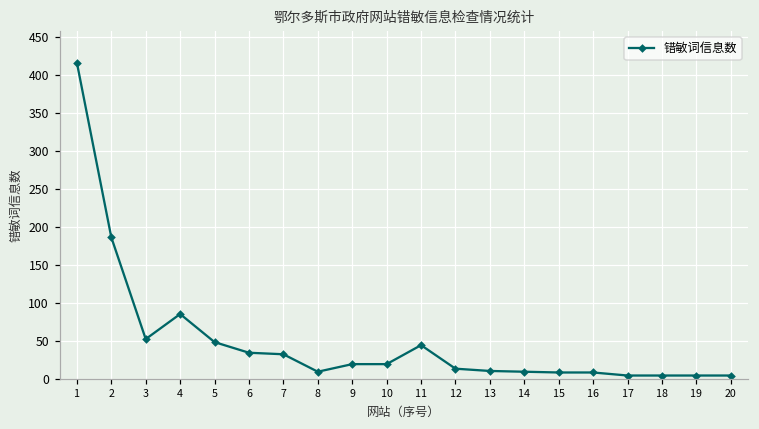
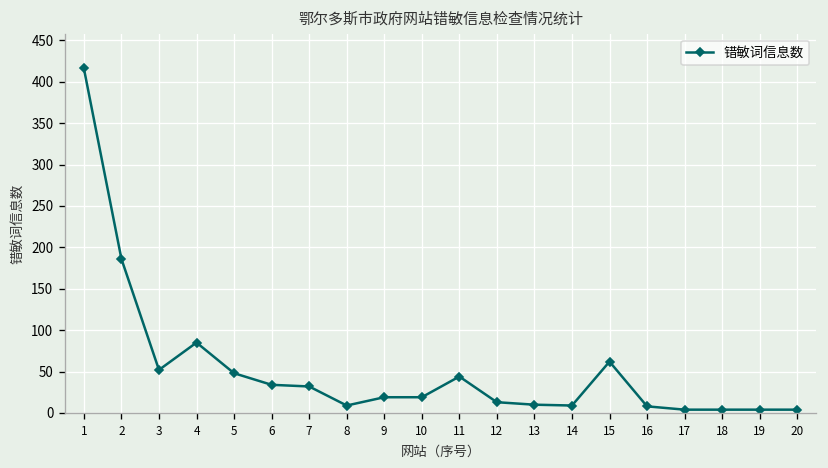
15: 10 -> 60
